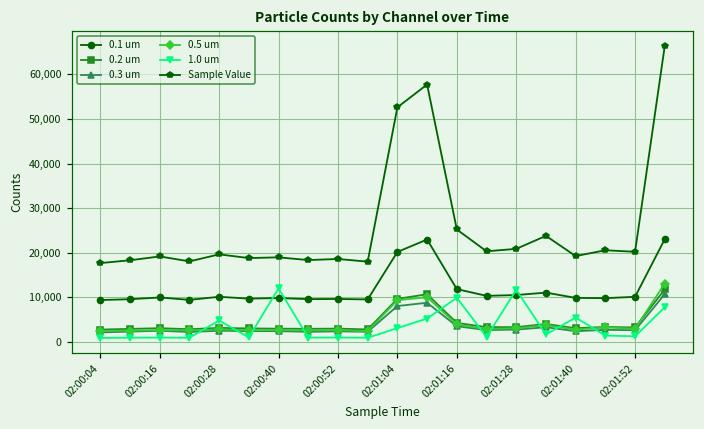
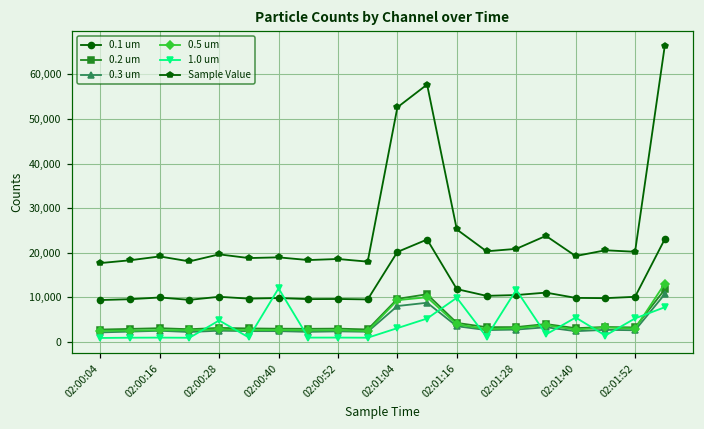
1.0 um, 02:01:52: 1,000 -> 5,000
